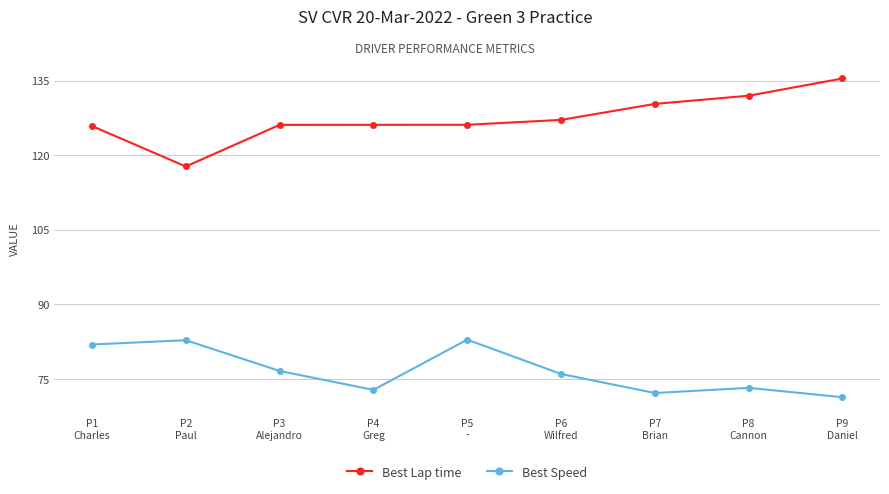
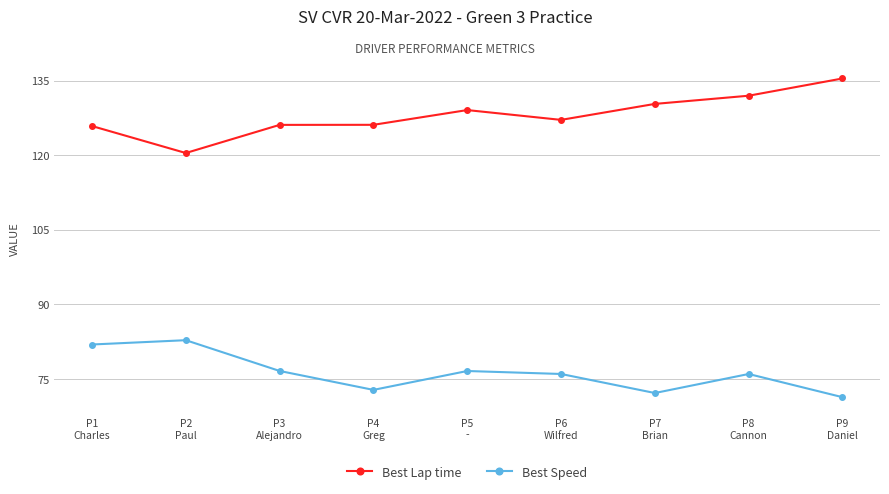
Best Lap time, P2 Paul: 118 -> 120
Best Lap time, P5 -: 126 -> 129
Best Speed, P5 -: 83 -> 77
Best Speed, P8 Cannon: 73 -> 76
